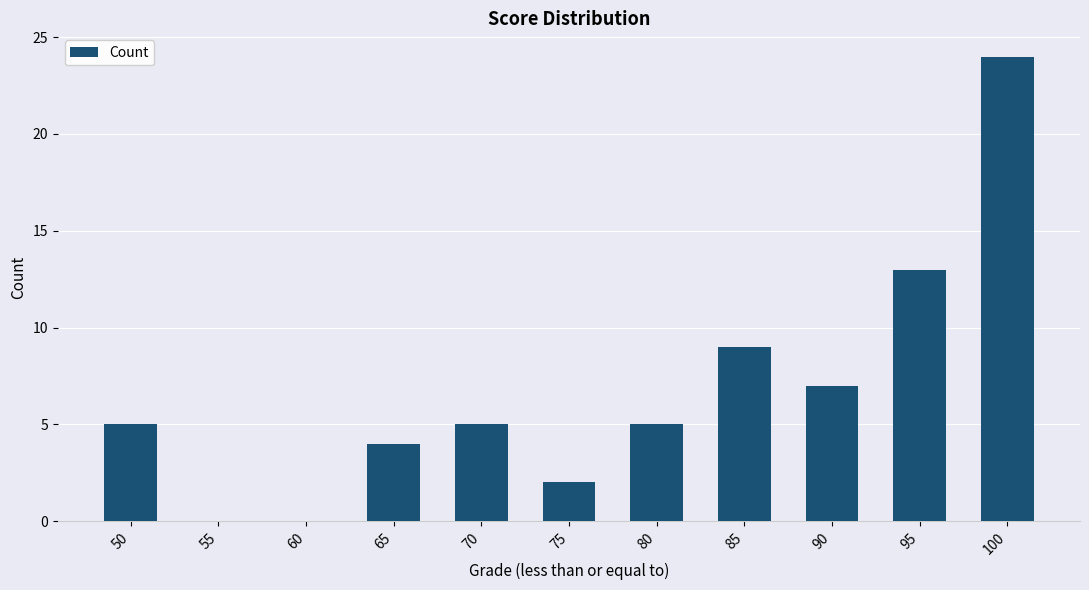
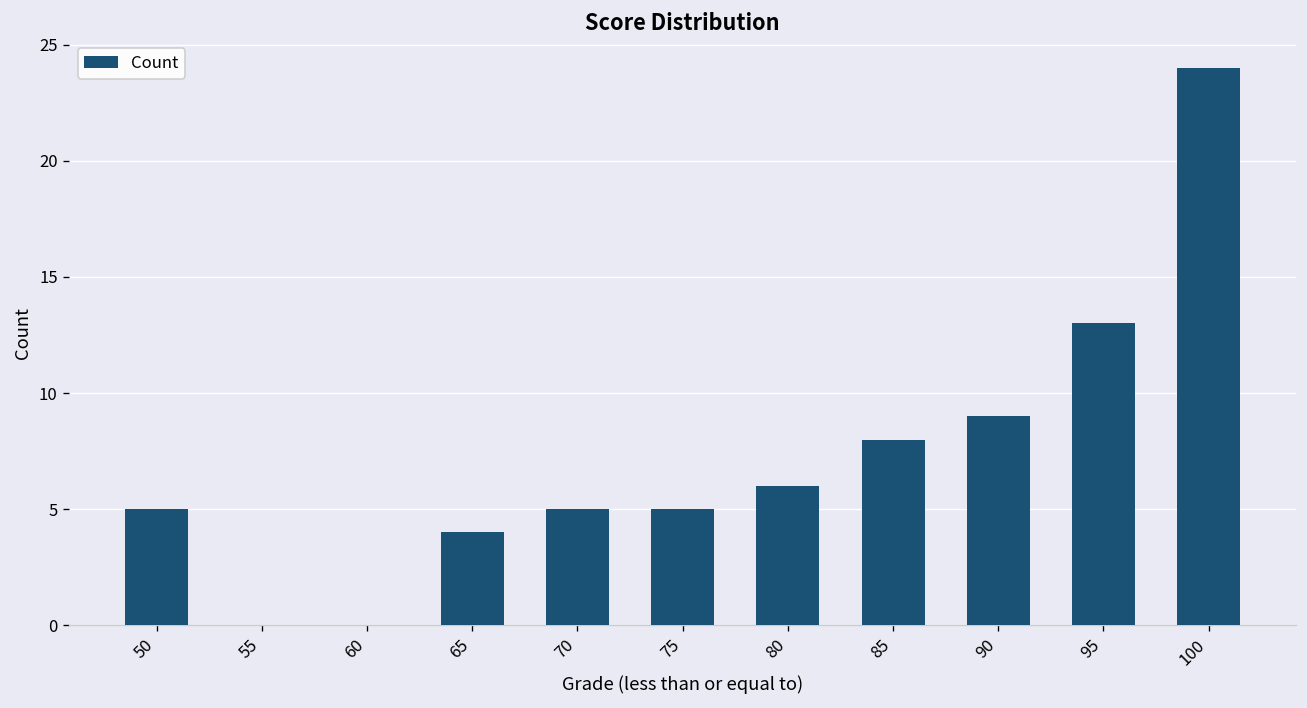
75: 2 -> 5
80: 5 -> 6
85: 9 -> 8
90: 7 -> 9
